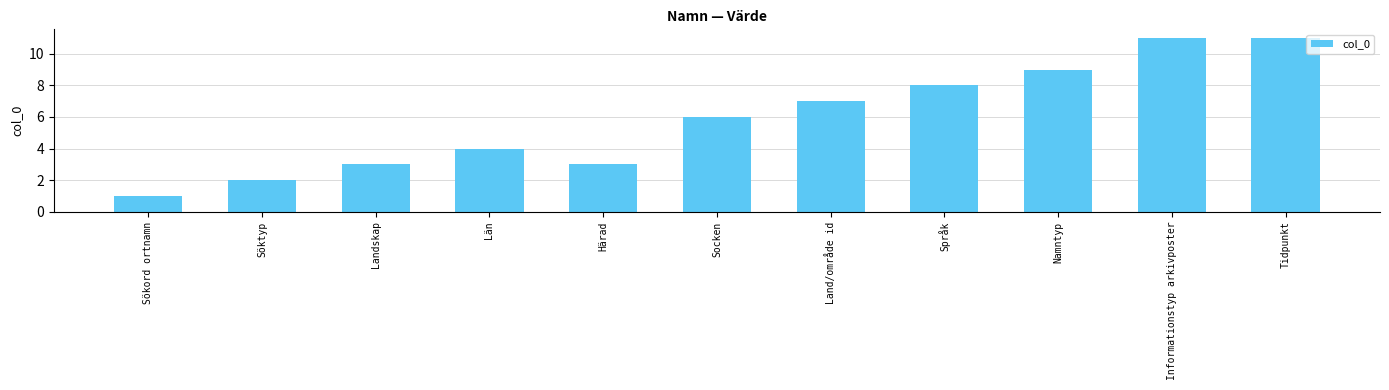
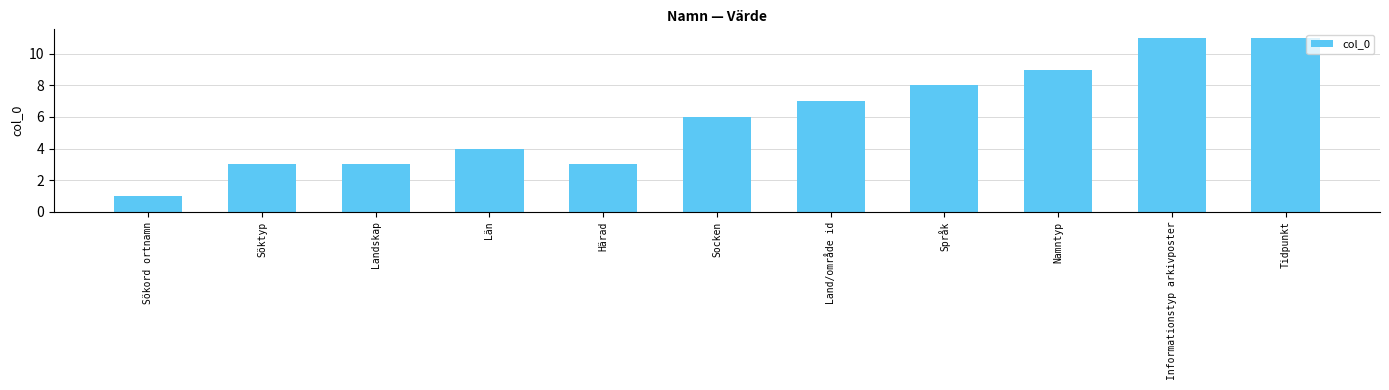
Söktyp: 2 -> 3
